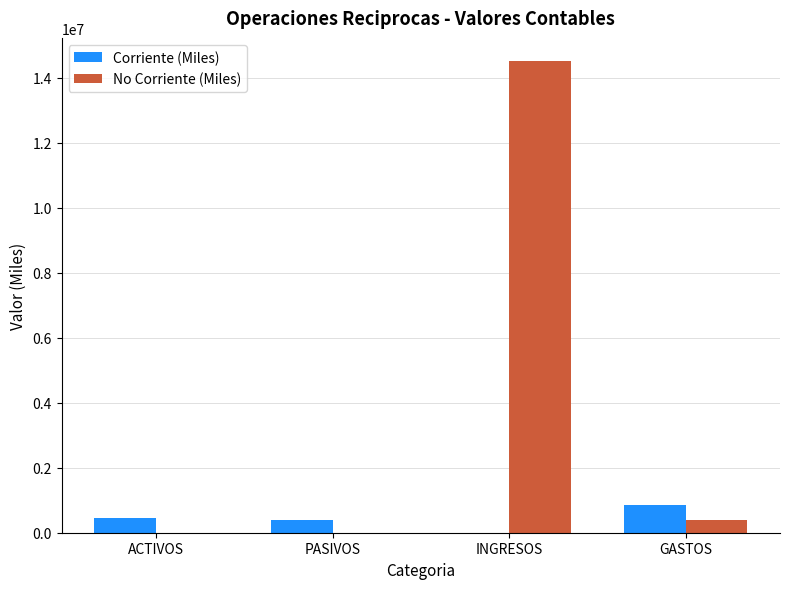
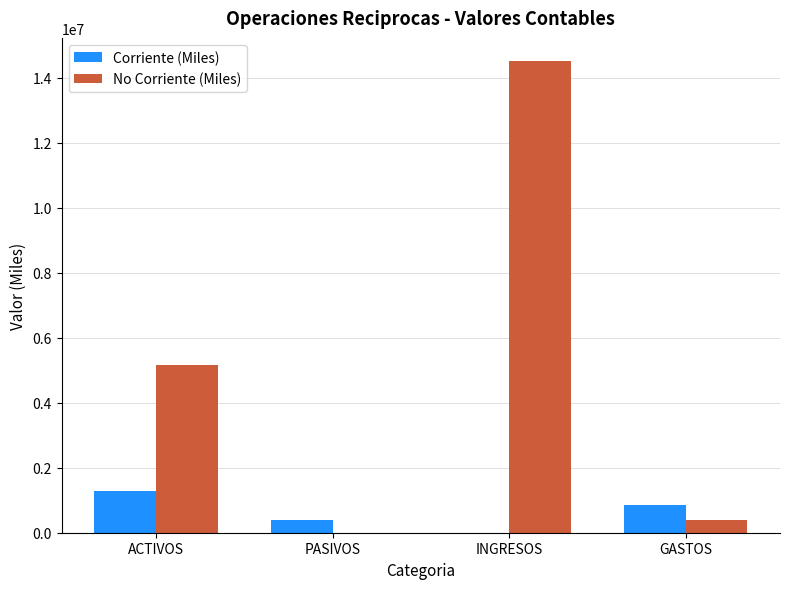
Corriente (Miles), ACTIVOS: 500000 -> 1300000
No Corriente (Miles), ACTIVOS: 0 -> 5100000
